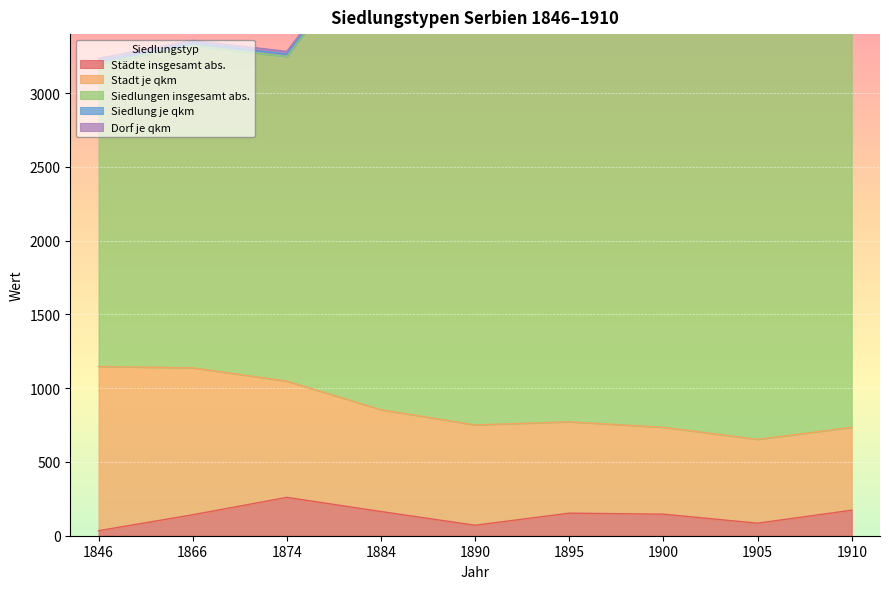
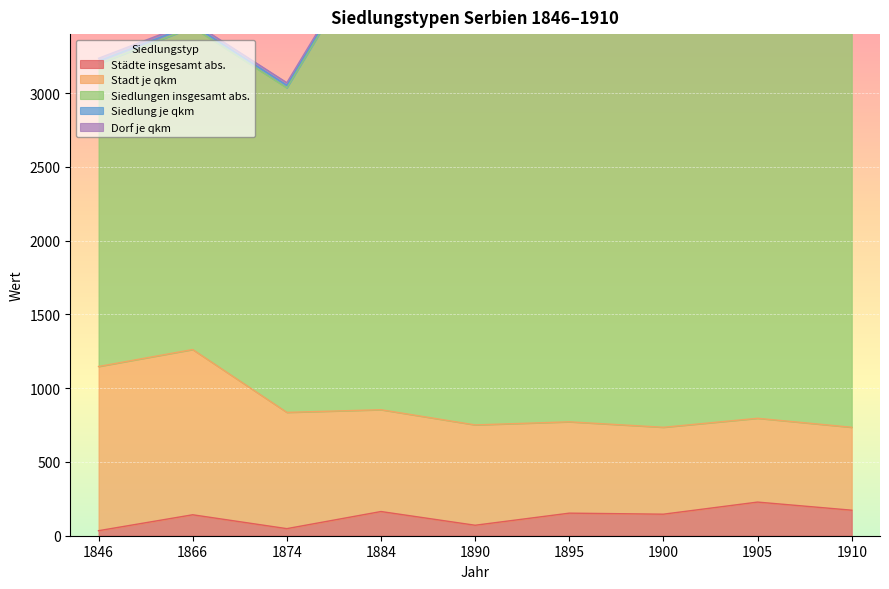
Stadt je qkm, 1866: 1000 -> 1120
Städte insgesamt abs., 1874: 260 -> 50
Städte insgesamt abs., 1905: 90 -> 230
